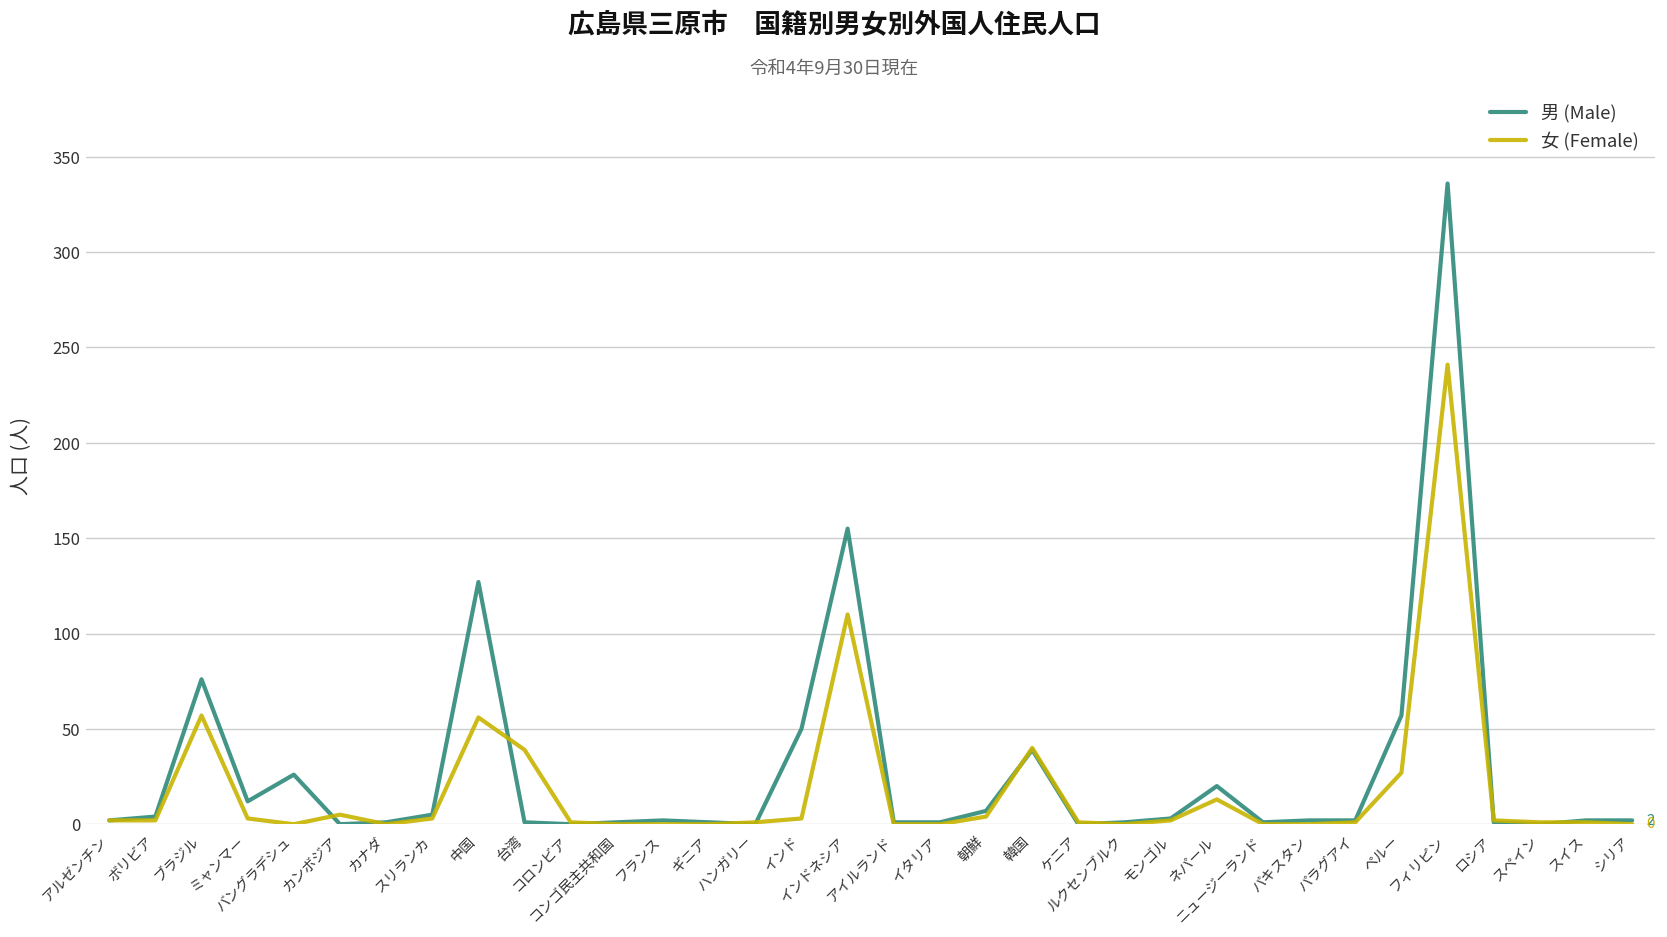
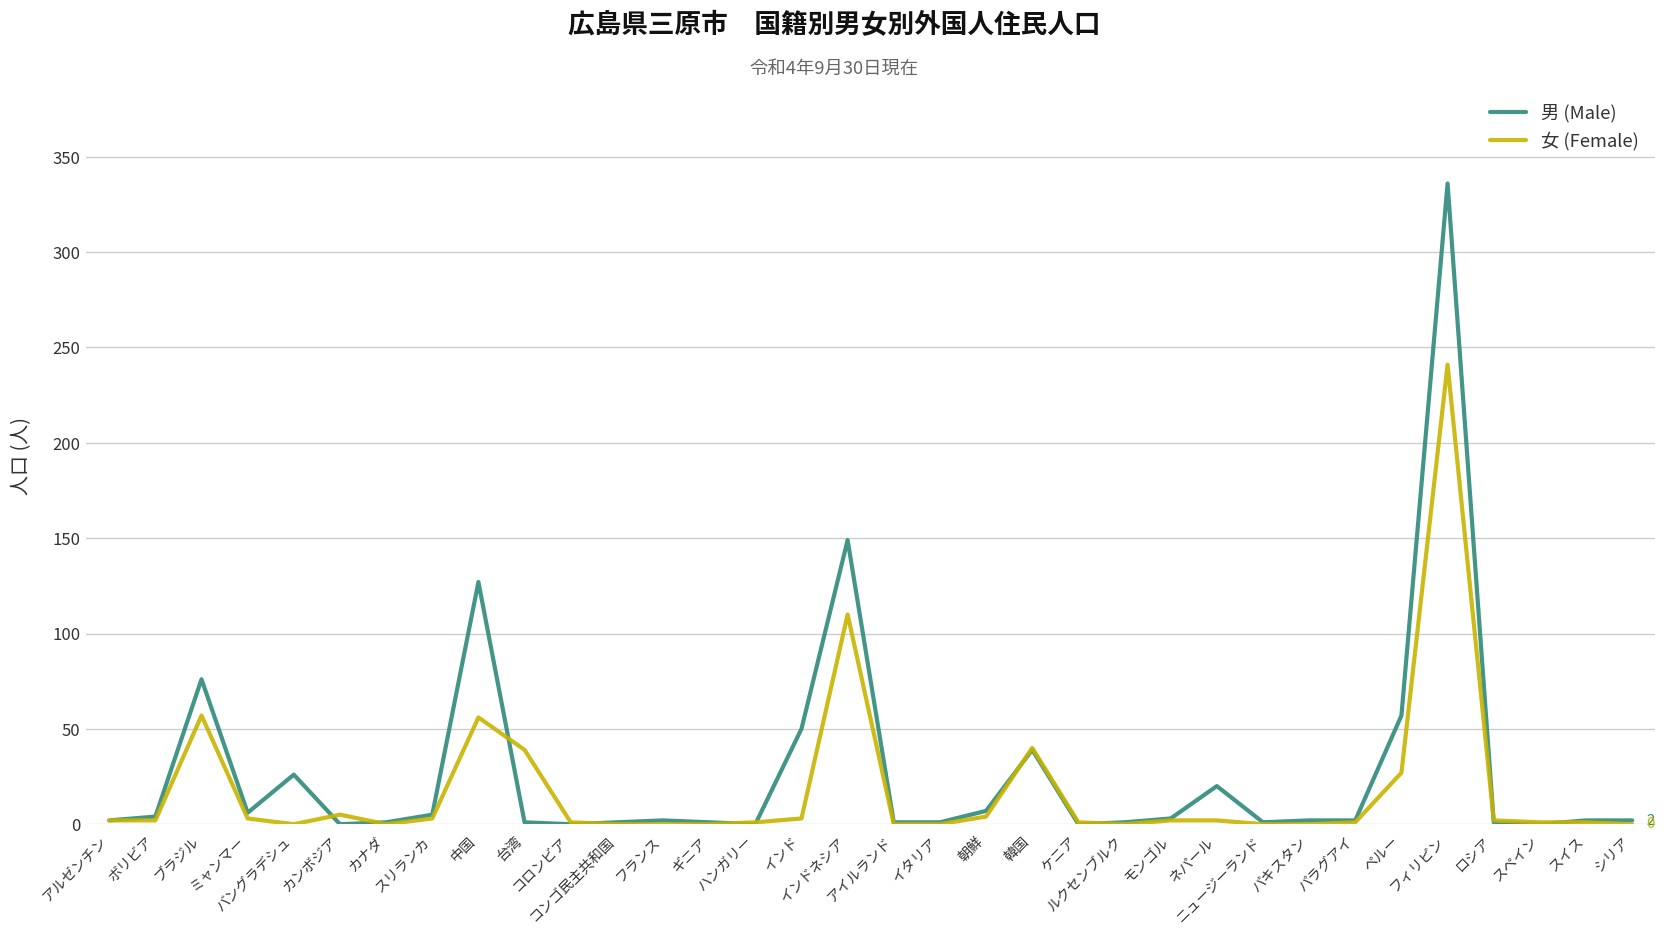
男 (Male), ミャンマー: 12 -> 6
男 (Male), インドネシア: 155 -> 149
女 (Female), ネパール: 13 -> 2
